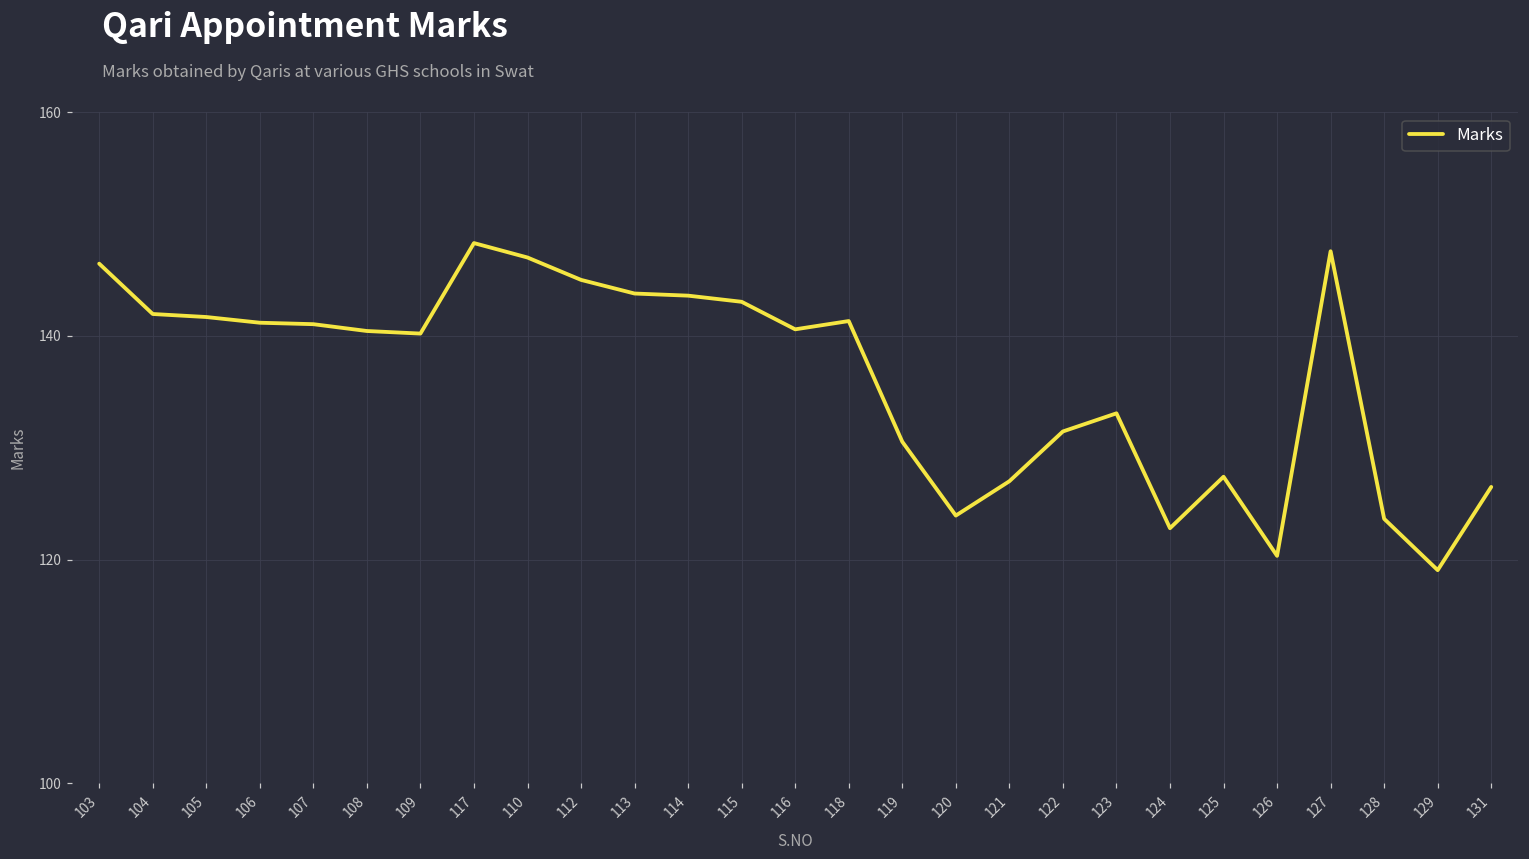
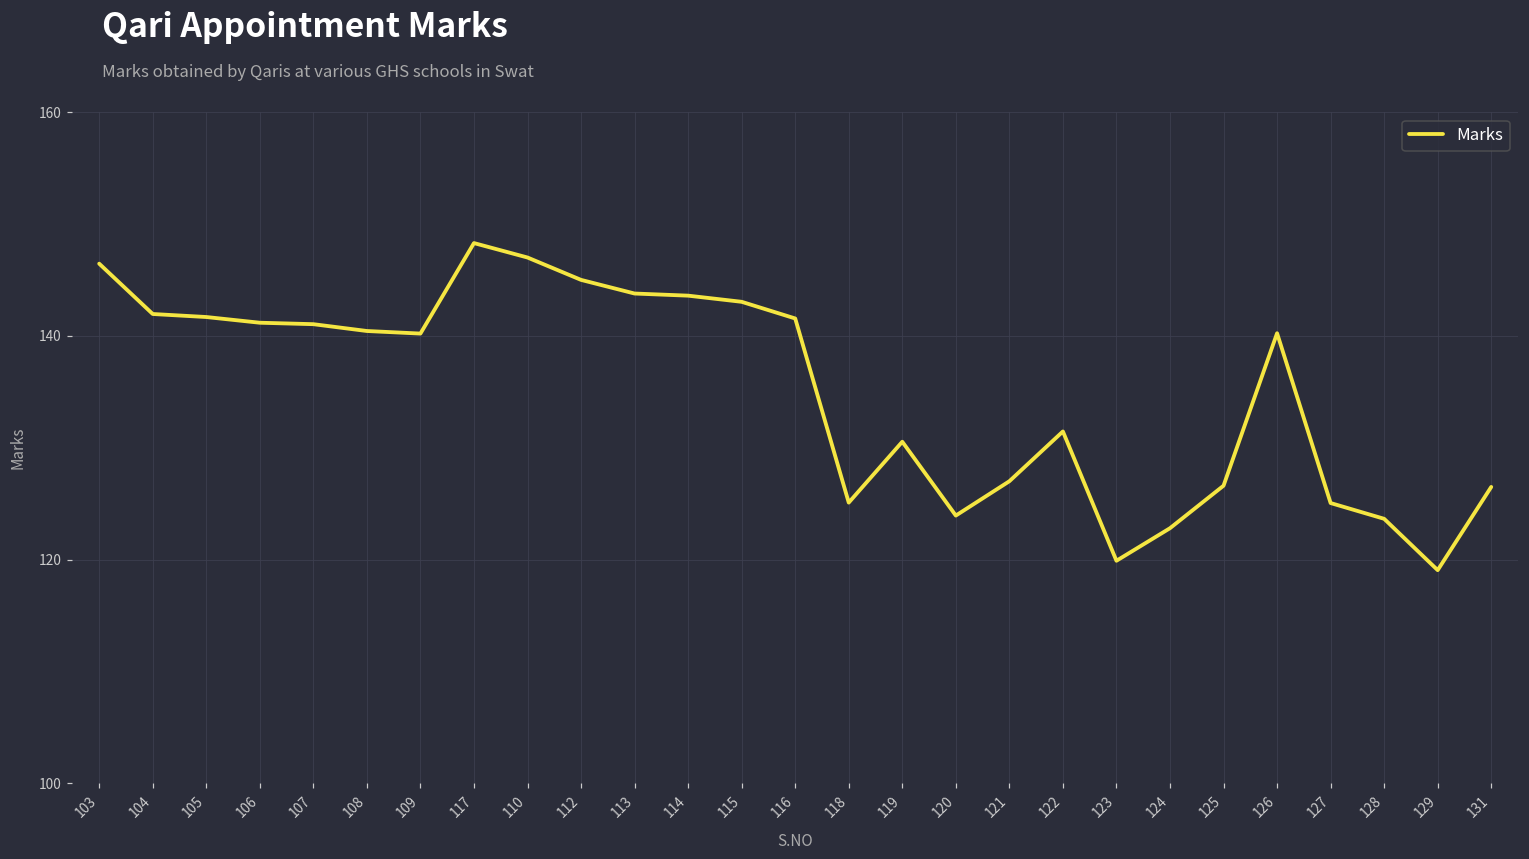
116: 140.6 -> 141.6
118: 141.3 -> 125.1
123: 133.1 -> 119.9
125: 127.4 -> 126.6
126: 120.3 -> 140.2
127: 147.6 -> 125.1
